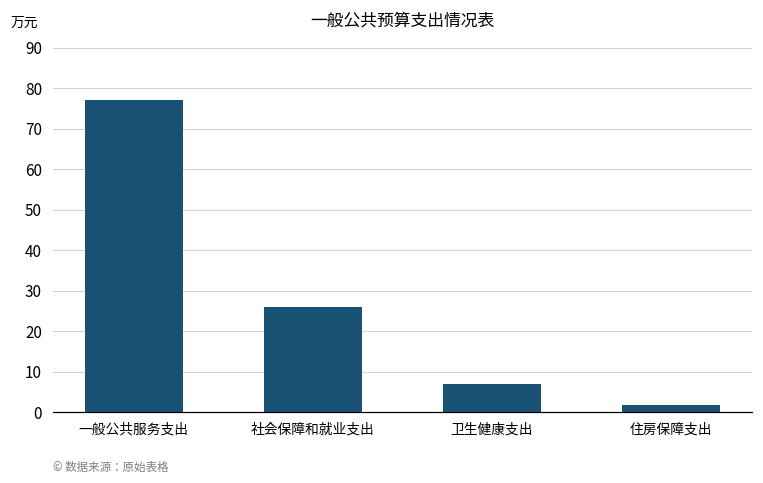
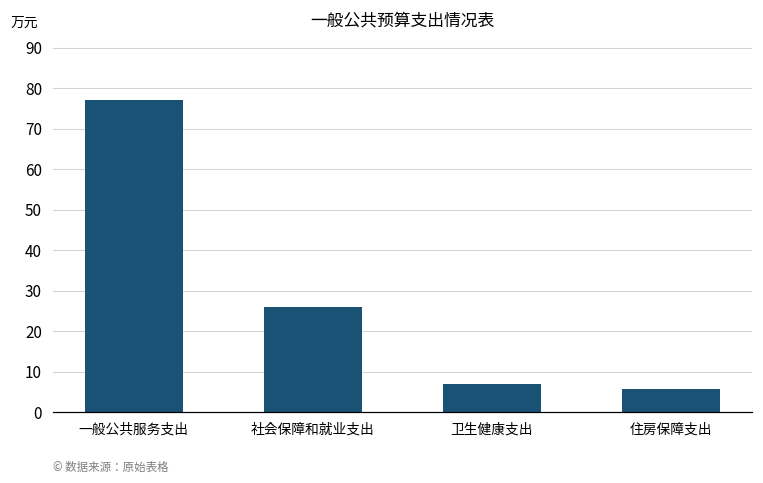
住房保障支出: 2 -> 6
